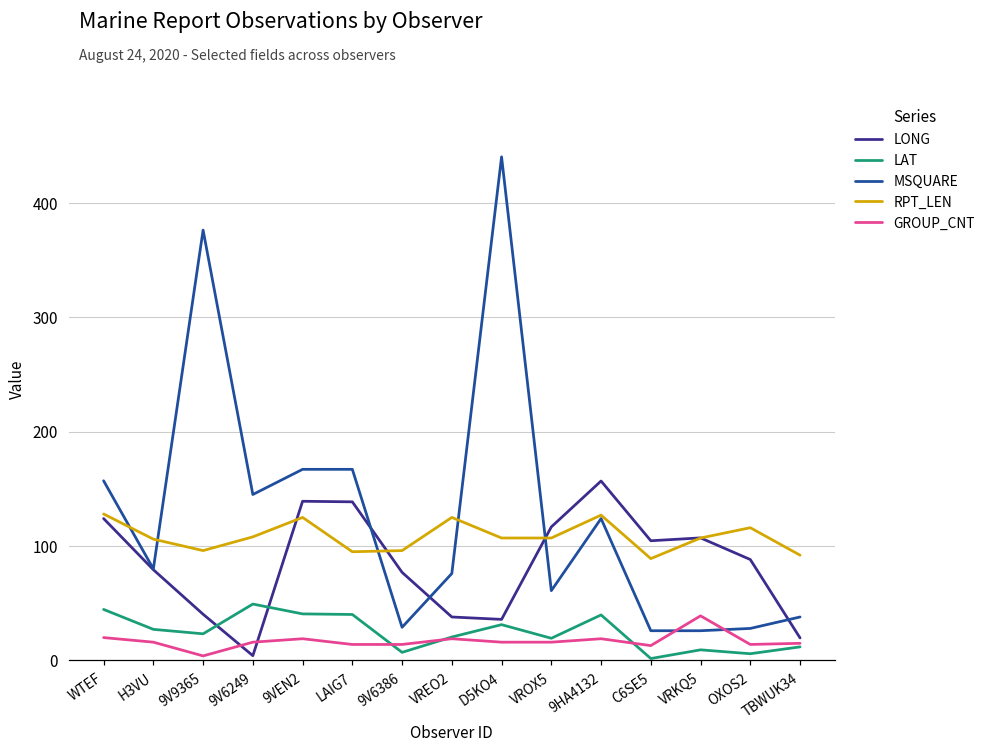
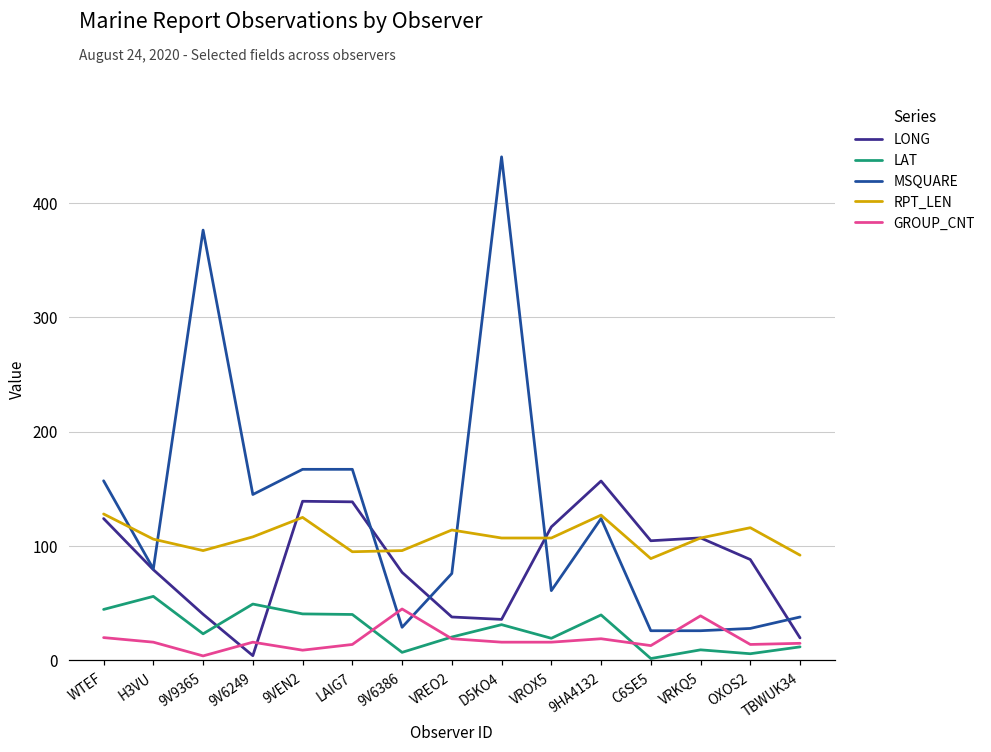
LAT, H3VU: 27 -> 56
GROUP_CNT, 9VEN2: 19 -> 9
GROUP_CNT, 9V6386: 14 -> 45
RPT_LEN, VREO2: 125 -> 114
